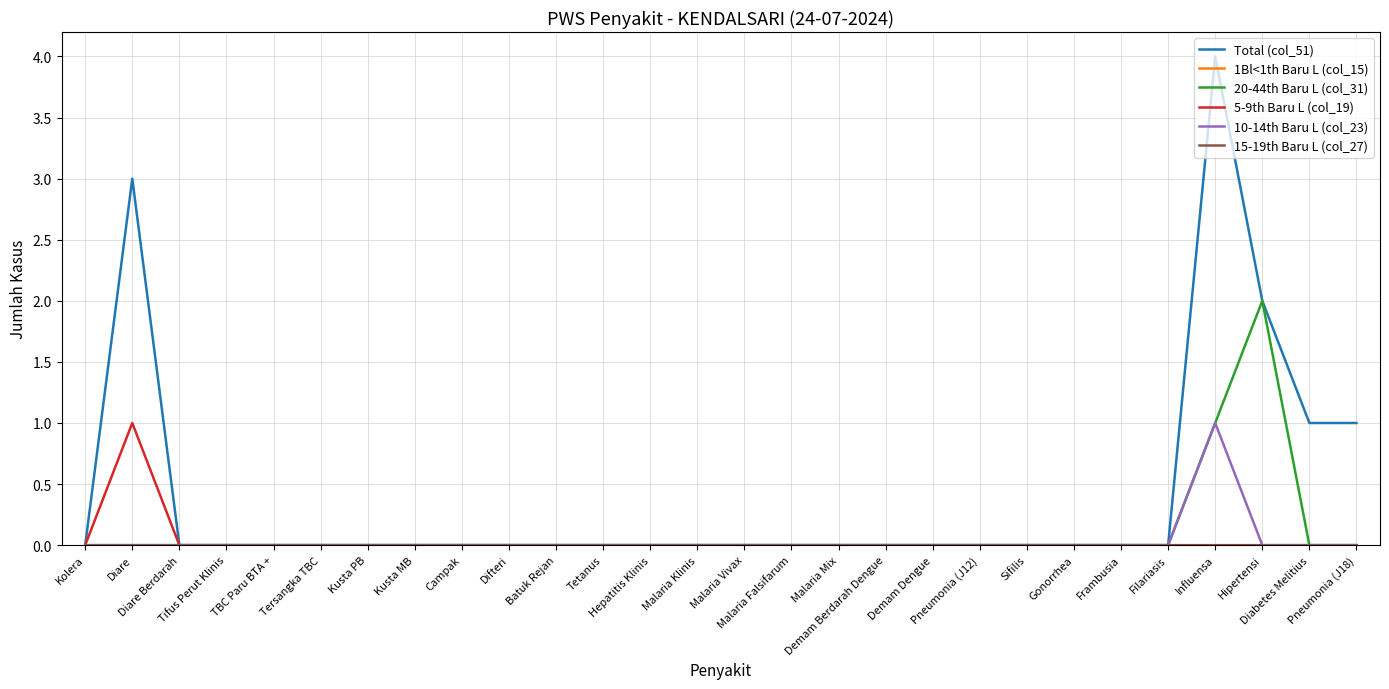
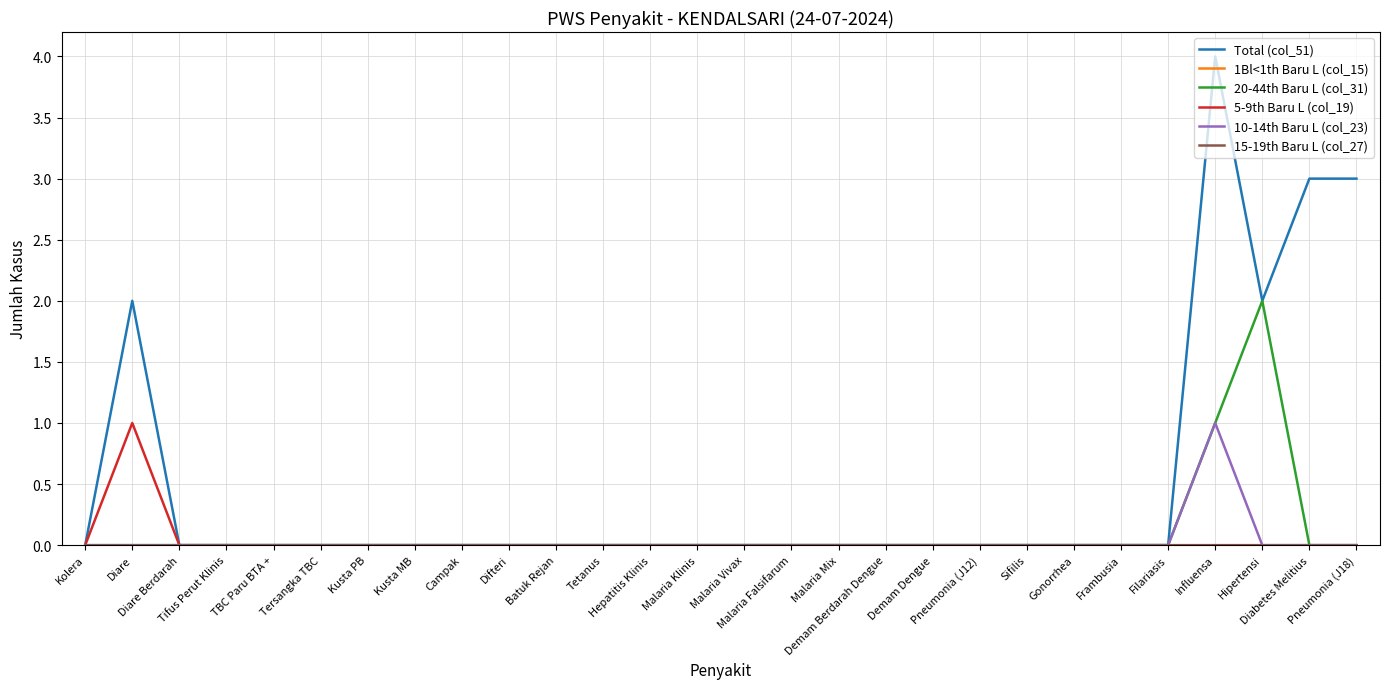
Total (col_51), Diare: 3 -> 2
Total (col_51), Diabetes Melitius: 1 -> 3
Total (col_51), Pneumonia (J18): 1 -> 3
